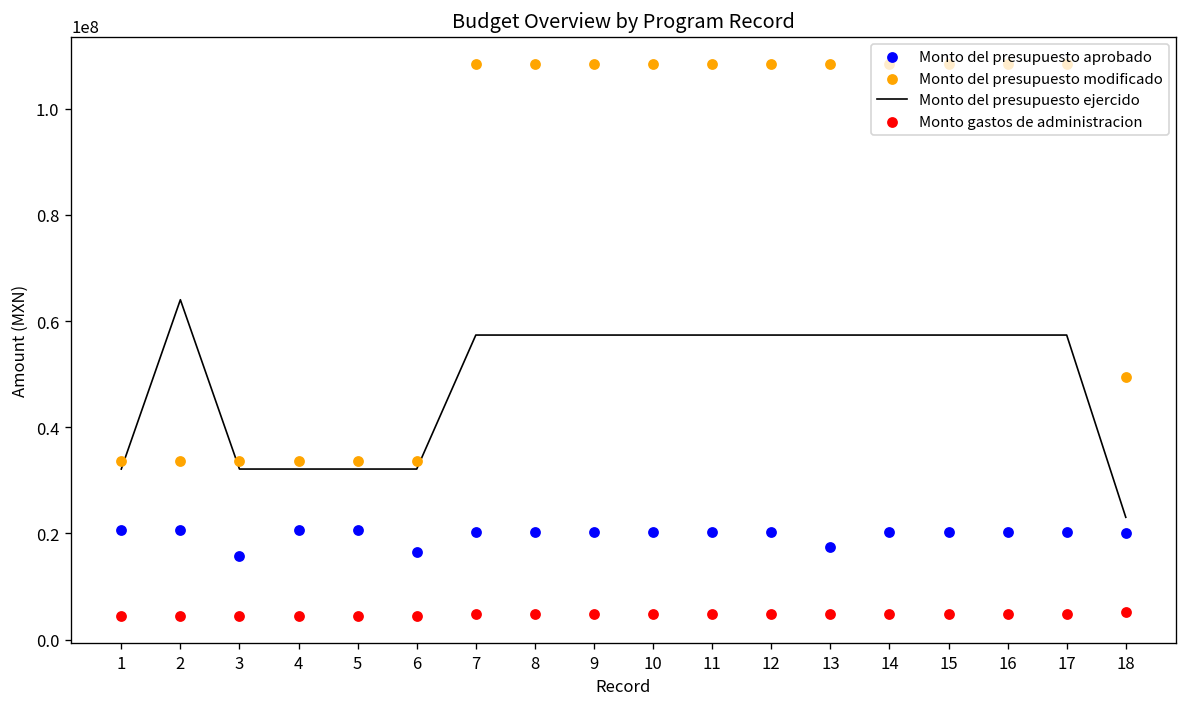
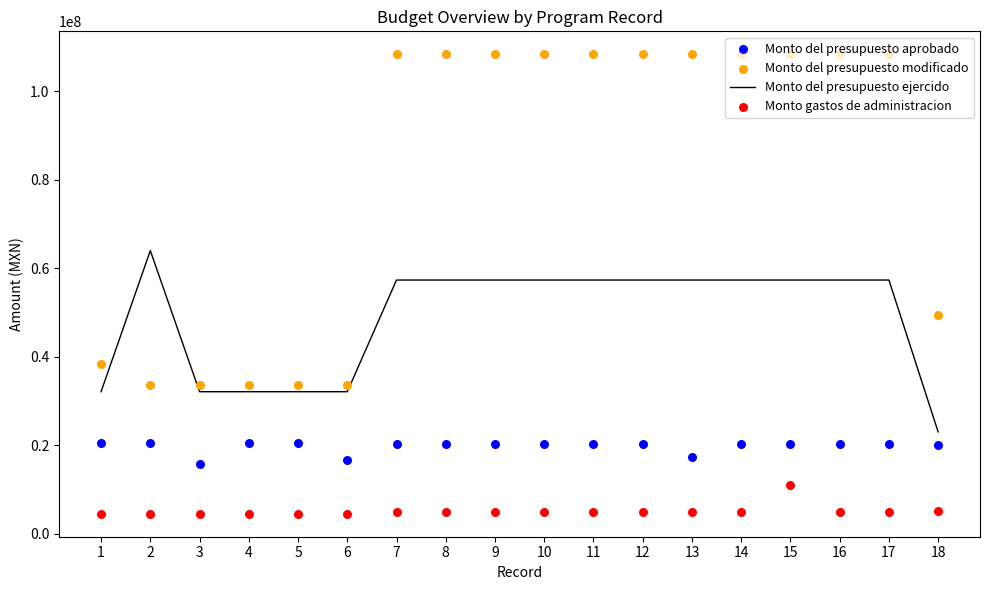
Monto del presupuesto modificado, 1: 34000000 -> 38000000
Monto gastos de administracion, 15: 5000000 -> 11000000
